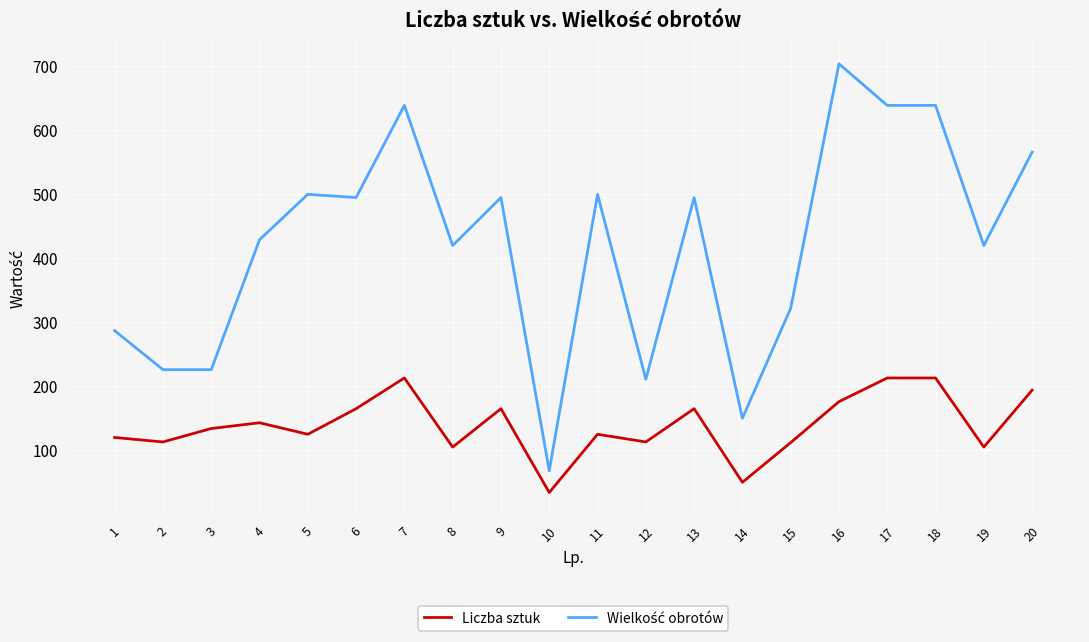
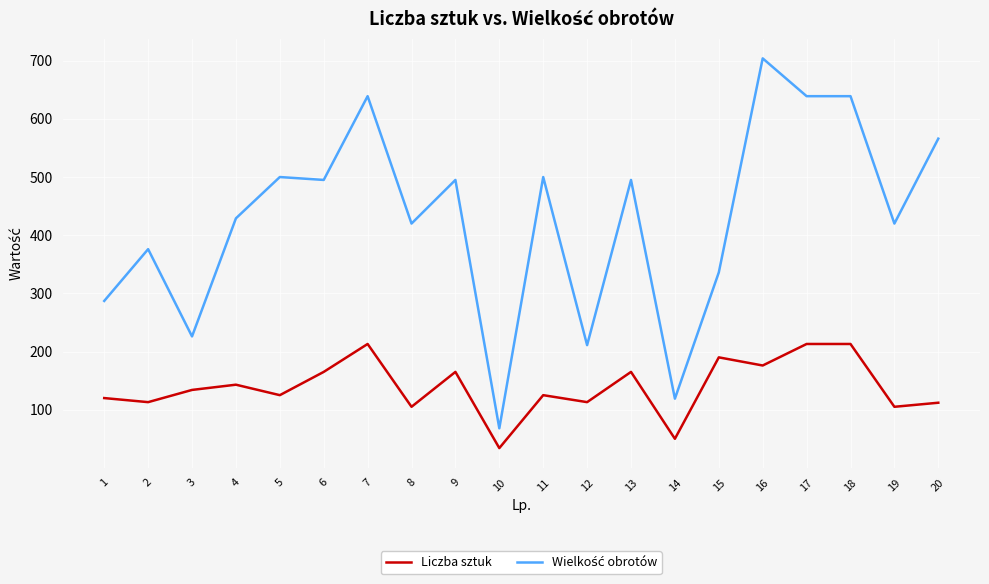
Wielkość obrotów, 2: 230 -> 380
Wielkość obrotów, 14: 150 -> 120
Liczba sztuk, 15: 110 -> 190
Wielkość obrotów, 15: 320 -> 340
Liczba sztuk, 20: 190 -> 110
